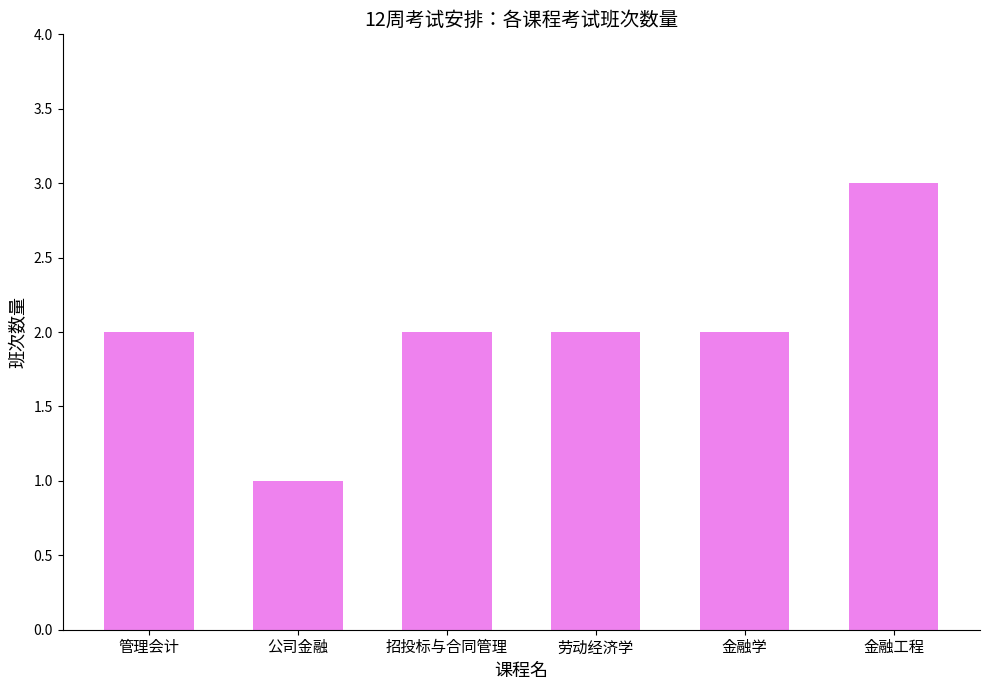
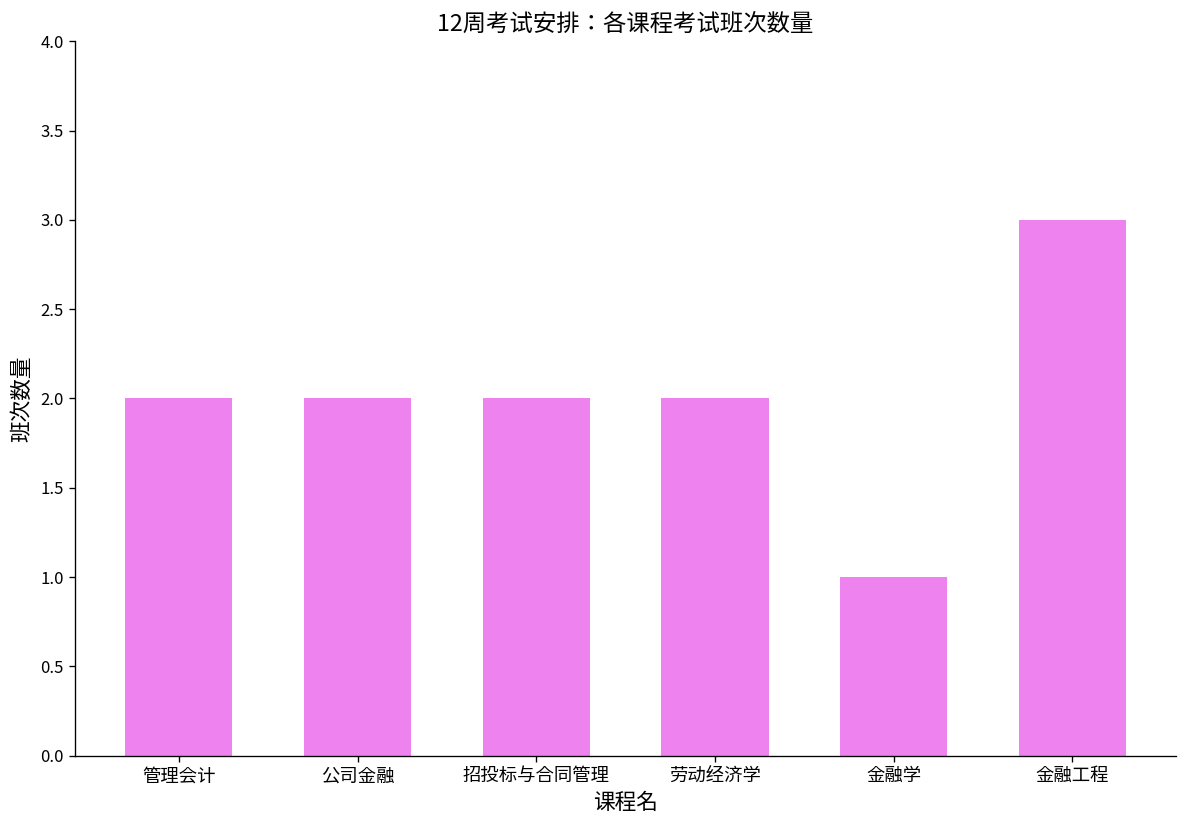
公司金融: 1 -> 2
金融学: 2 -> 1
